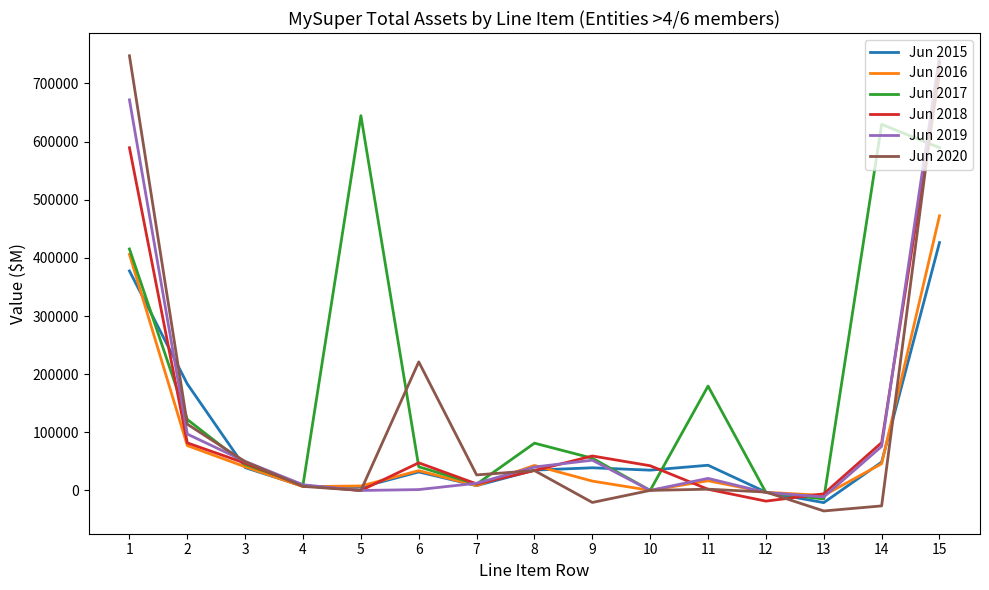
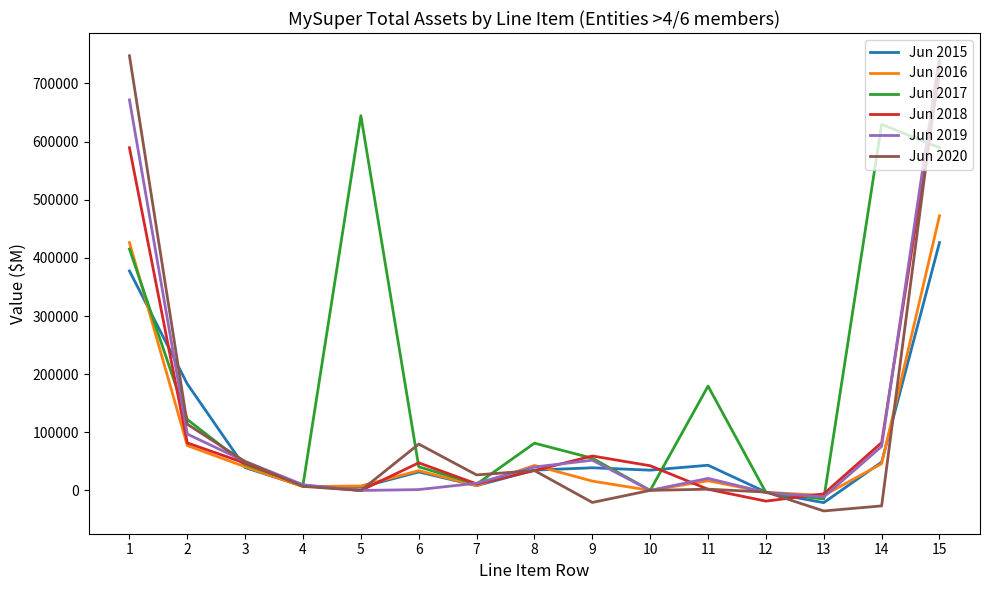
Jun 2016, 1: 410000 -> 430000
Jun 2020, 6: 220000 -> 80000
